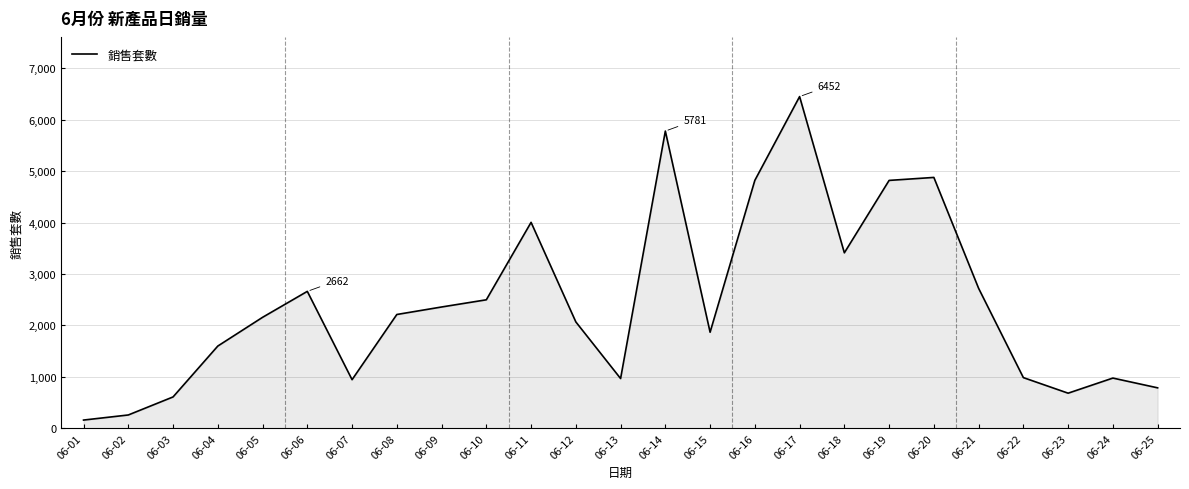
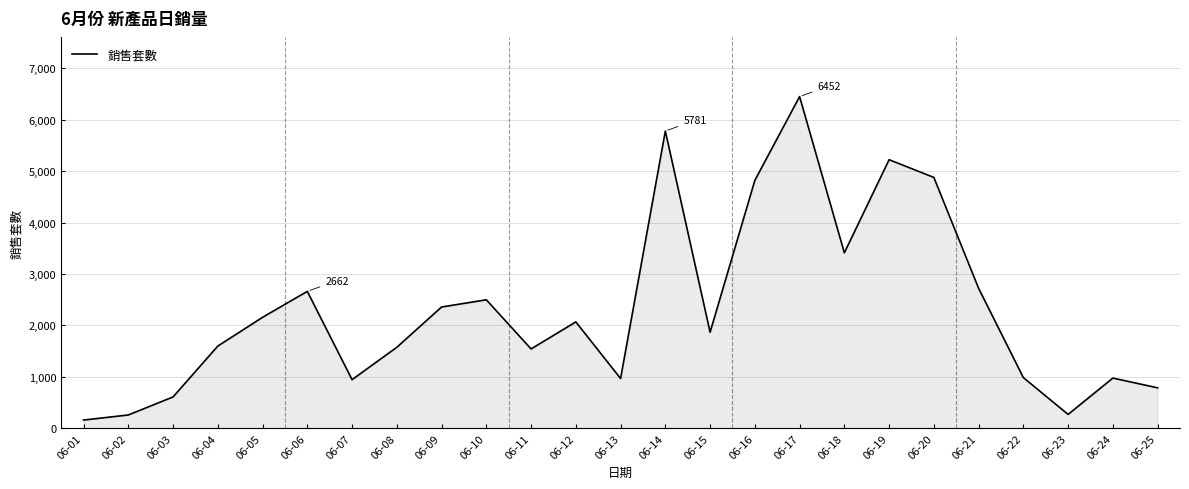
06-08: 2,200 -> 1,600
06-11: 4,000 -> 1,500
06-19: 4,800 -> 5,200
06-23: 700 -> 300
